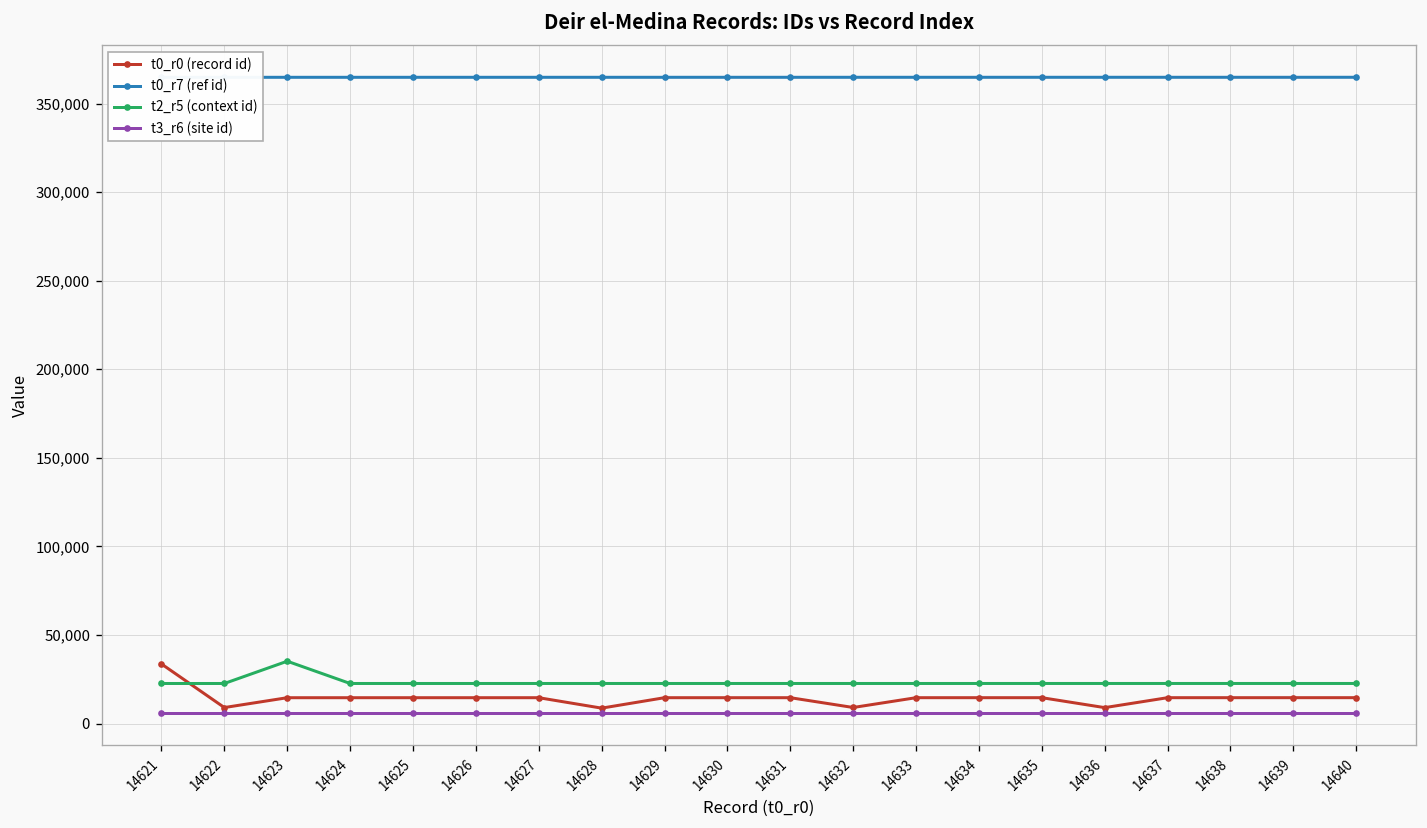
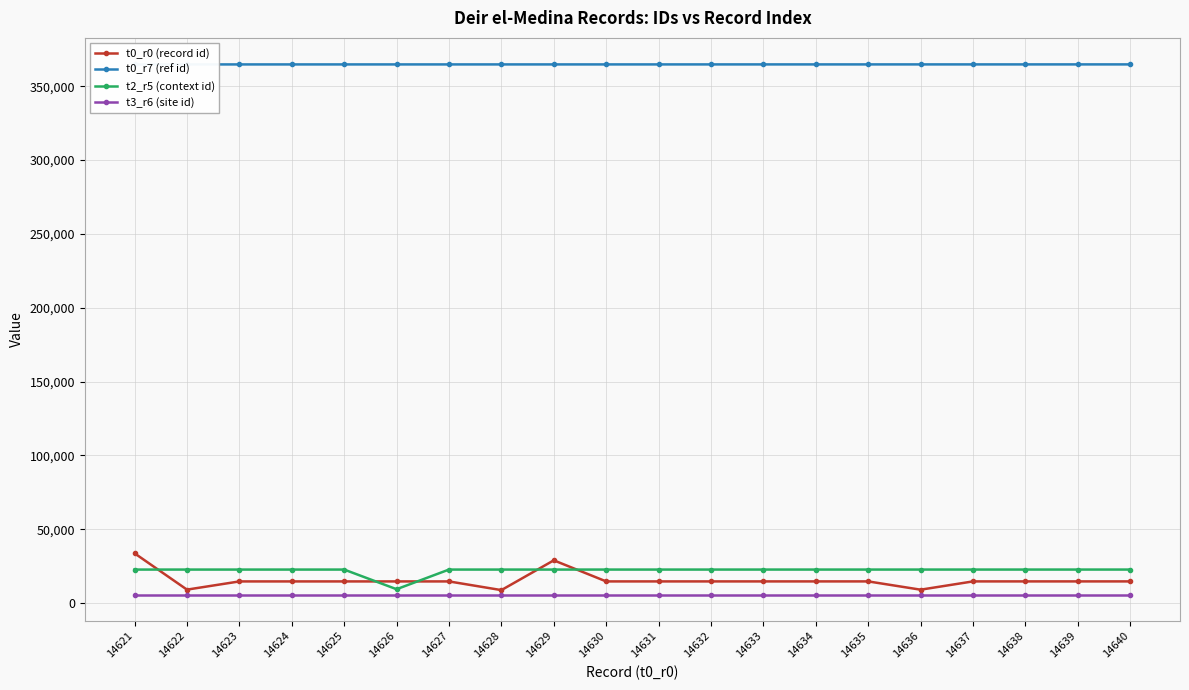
t2_r5 (context id), 14623: 35,000 -> 23,000
t2_r5 (context id), 14626: 23,000 -> 9,000
t0_r0 (record id), 14629: 15,000 -> 29,000
t0_r0 (record id), 14632: 9,000 -> 15,000
